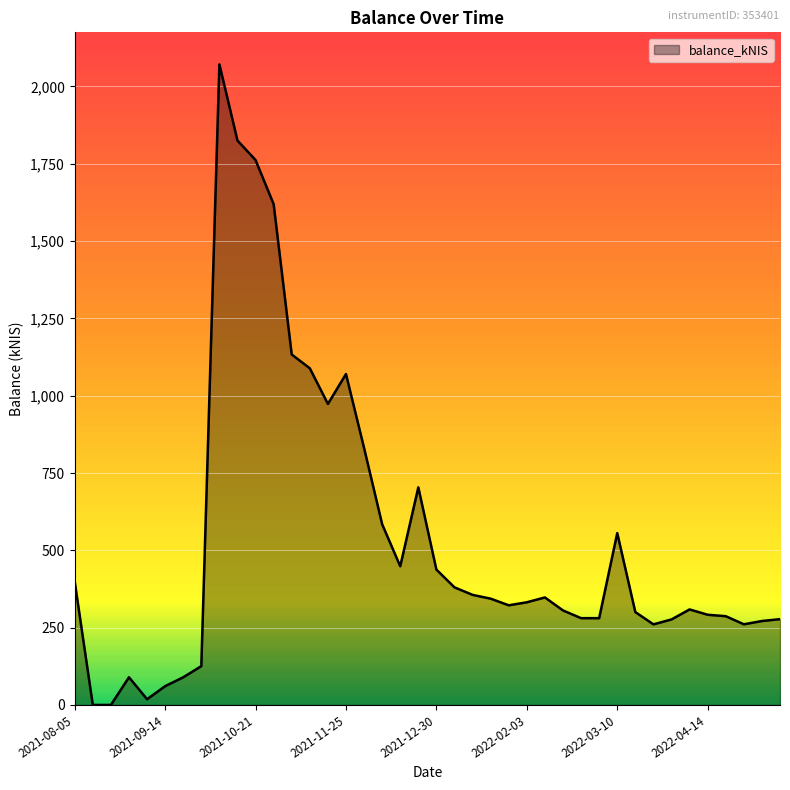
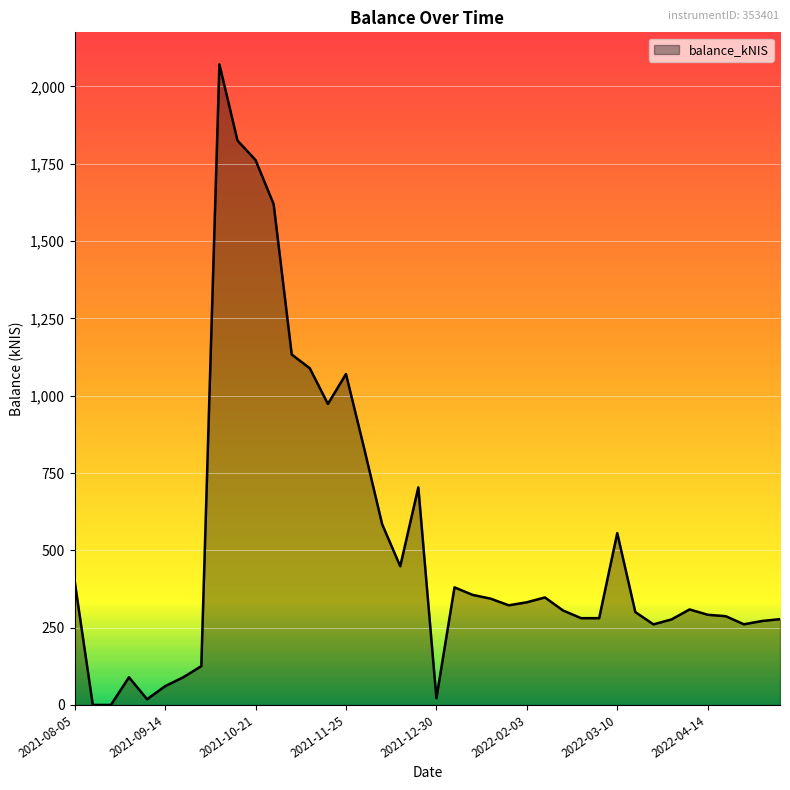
2021-12-30: 440 -> 20
